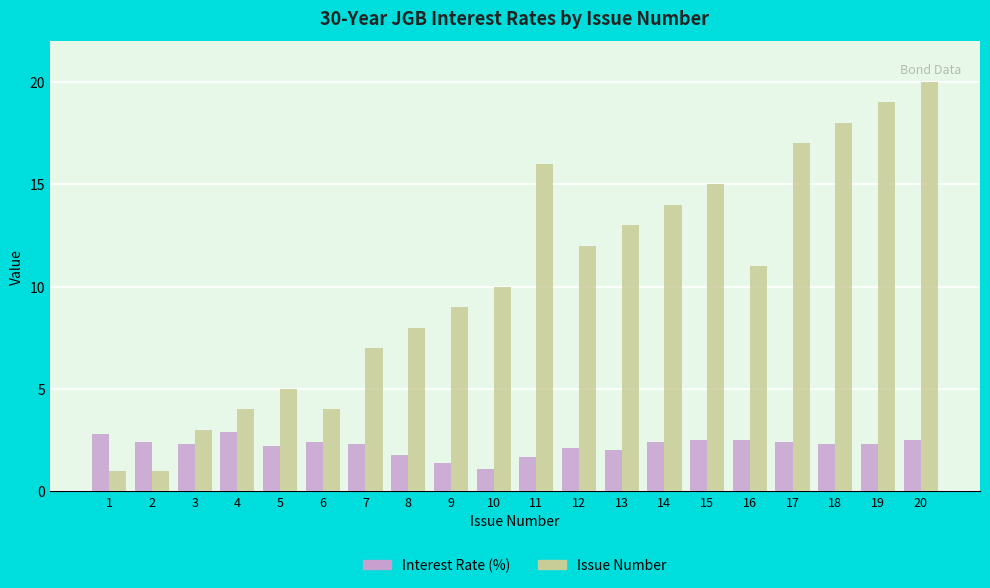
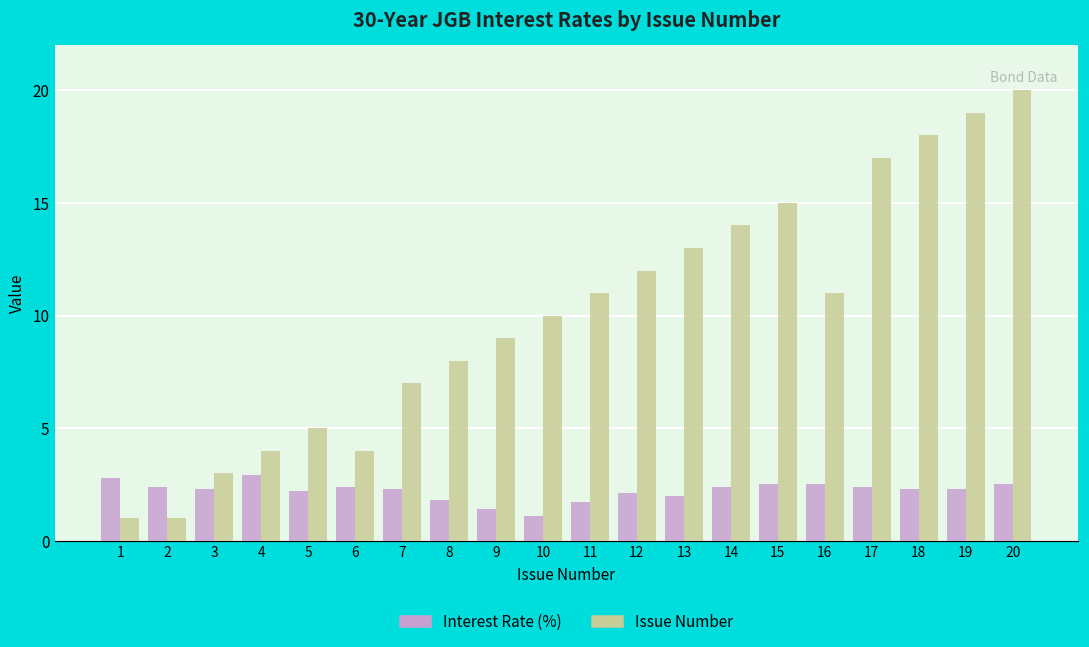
Issue Number, 11: 16 -> 11
